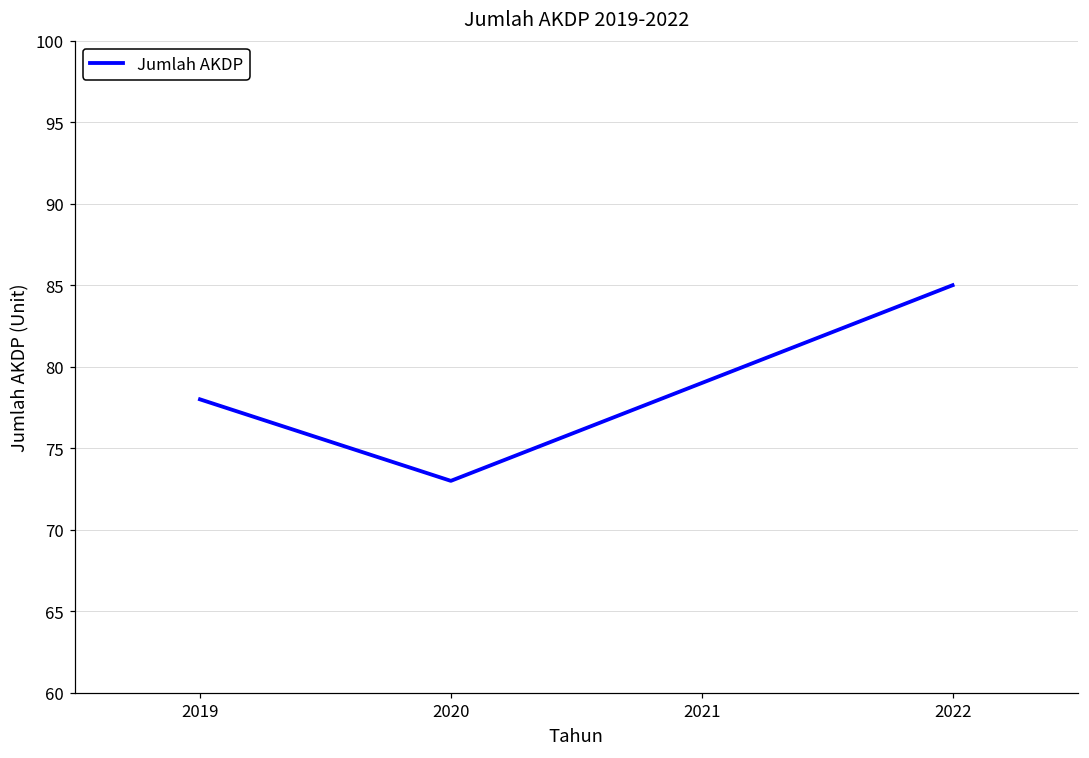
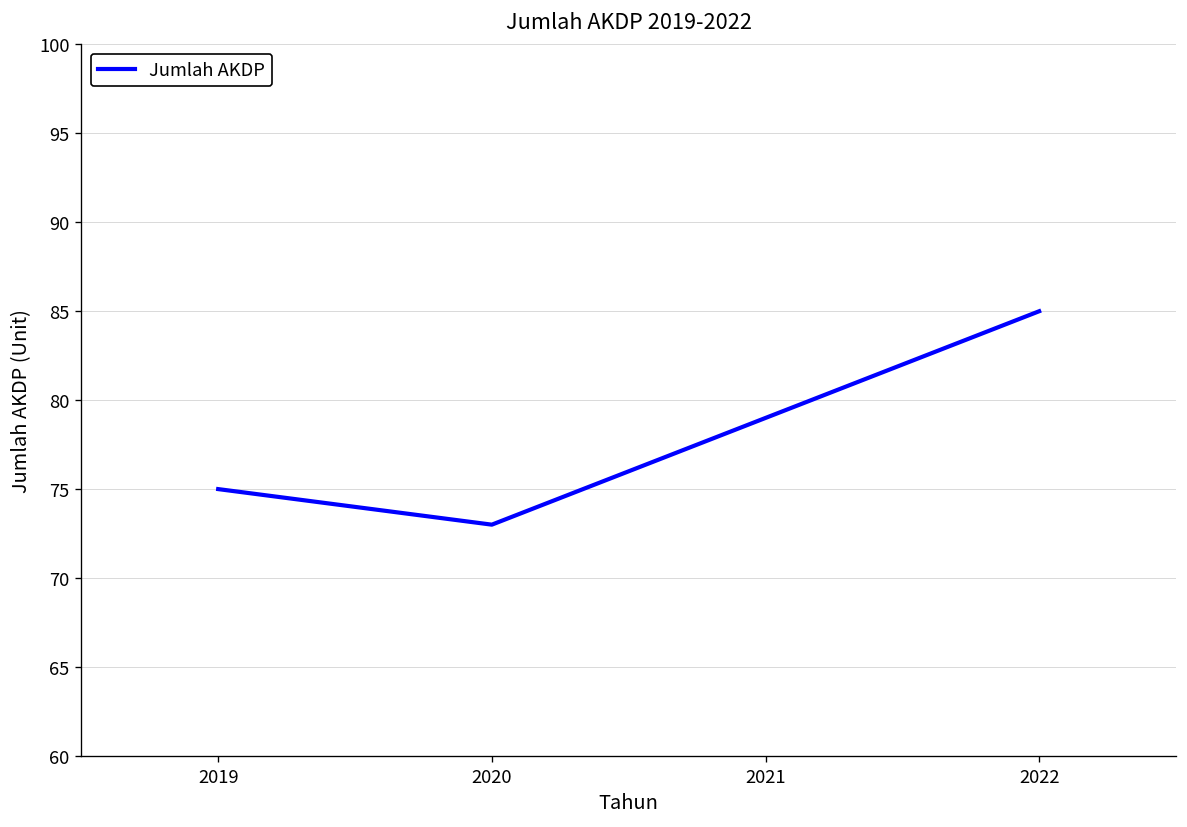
2019: 78 -> 75
